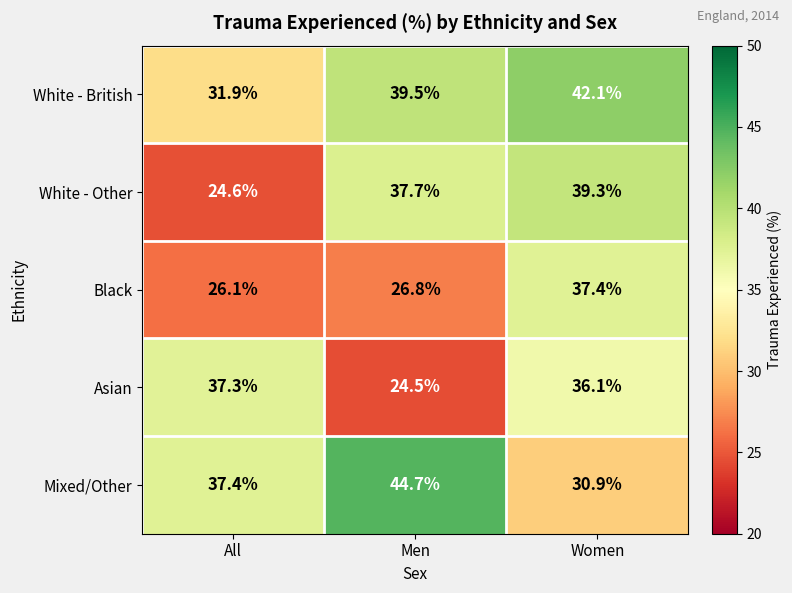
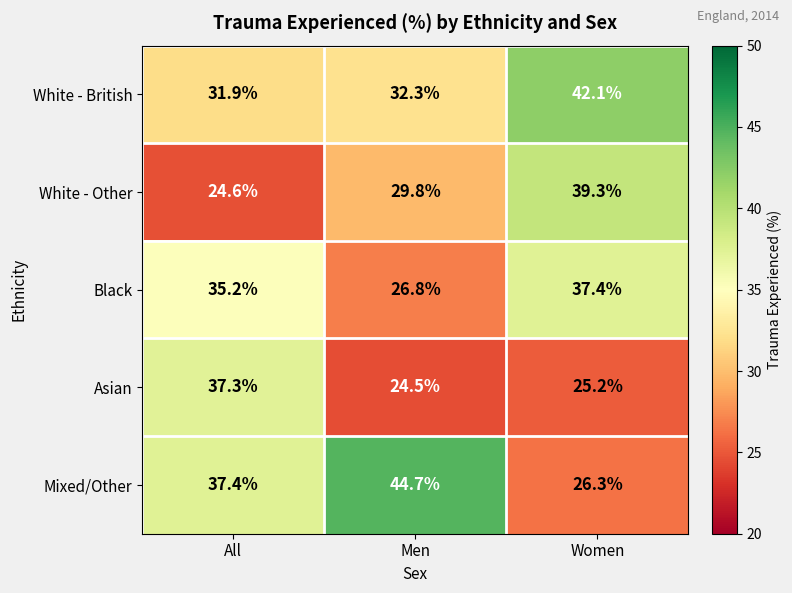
White - British, Men: 39.5% -> 32.3%
White - Other, Men: 37.7% -> 29.8%
Black, All: 26.1% -> 35.2%
Asian, Women: 36.1% -> 25.2%
Mixed/Other, Women: 30.9% -> 26.3%
